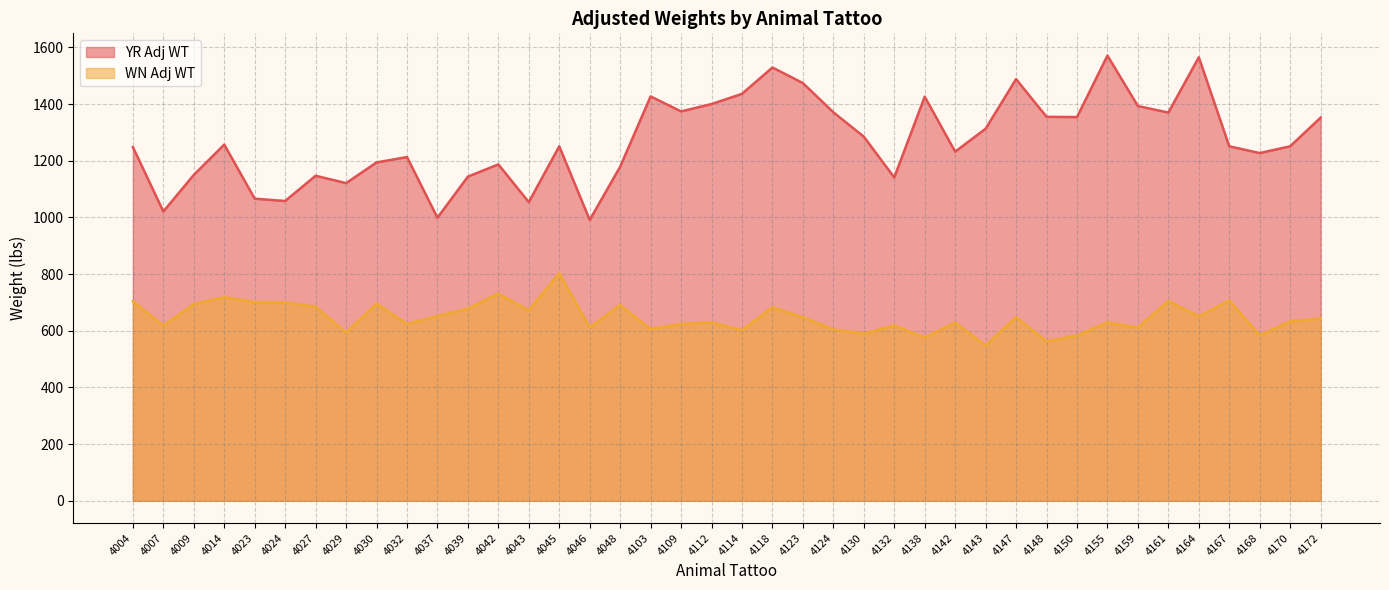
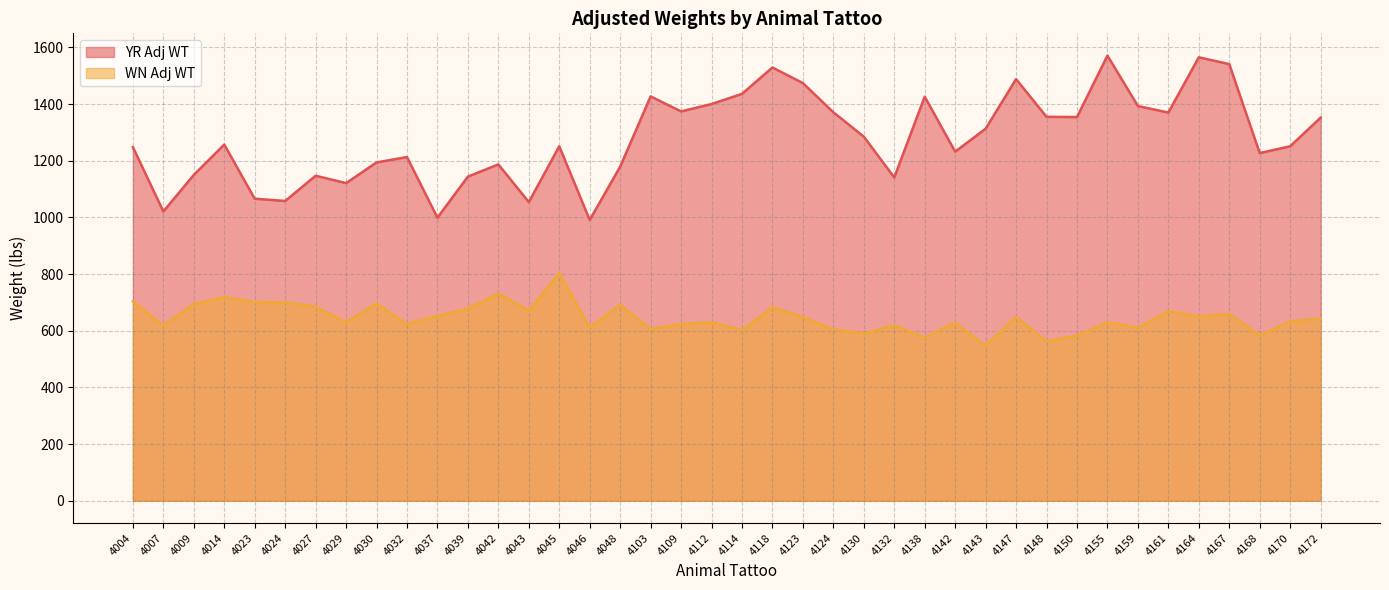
WN Adj WT, 4029: 590 -> 630
WN Adj WT, 4161: 710 -> 670
YR Adj WT, 4167: 1250 -> 1540
WN Adj WT, 4167: 710 -> 660
